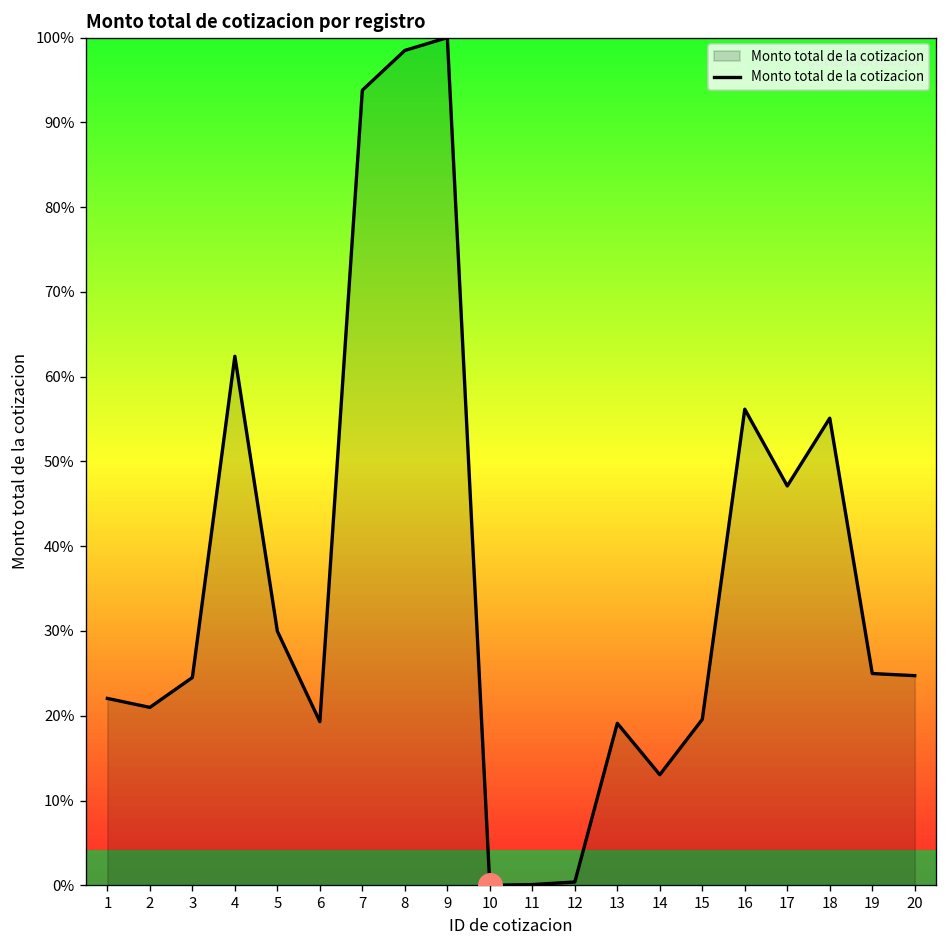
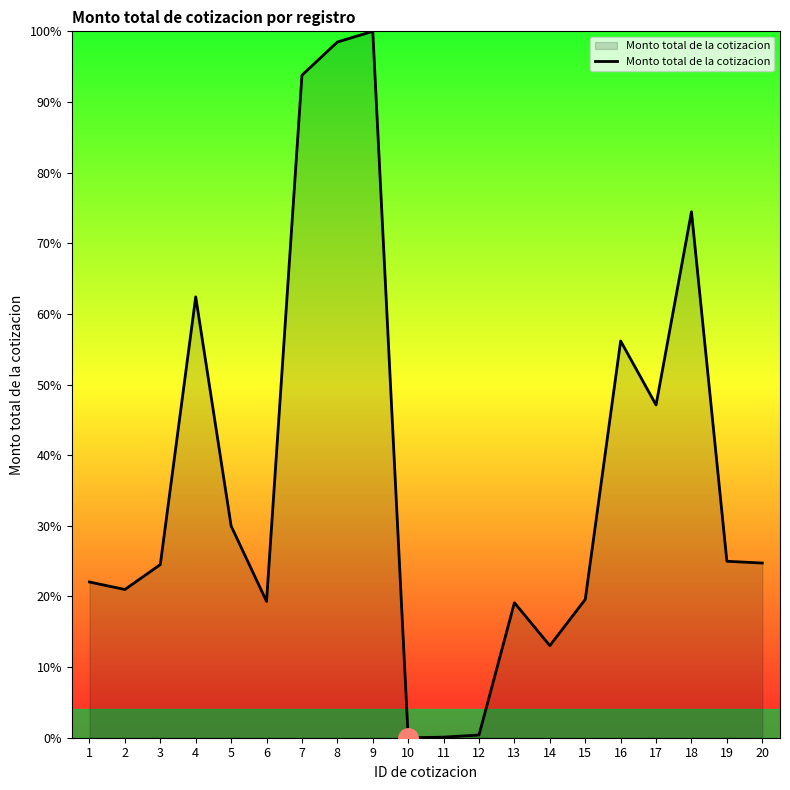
Monto total de la cotizacion, 18: 55% -> 74%
